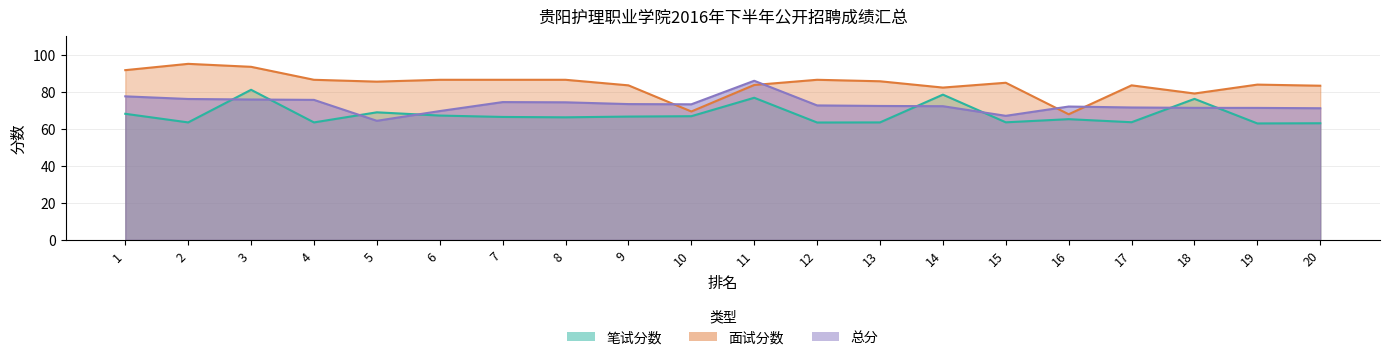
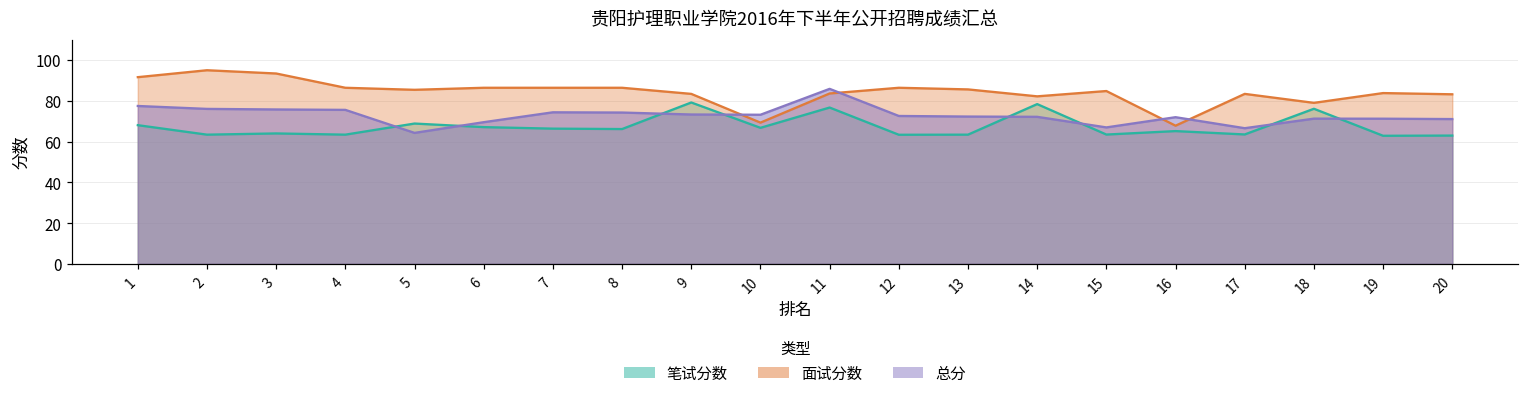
笔试分数, 3: 81 -> 64
笔试分数, 9: 67 -> 79
总分, 17: 71 -> 67
